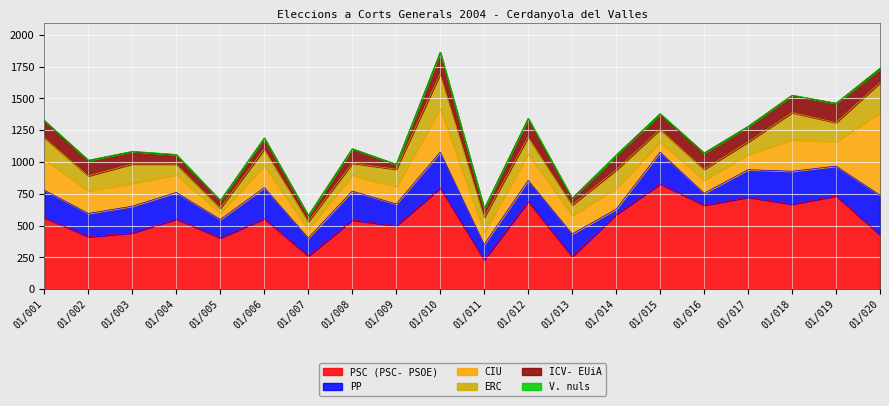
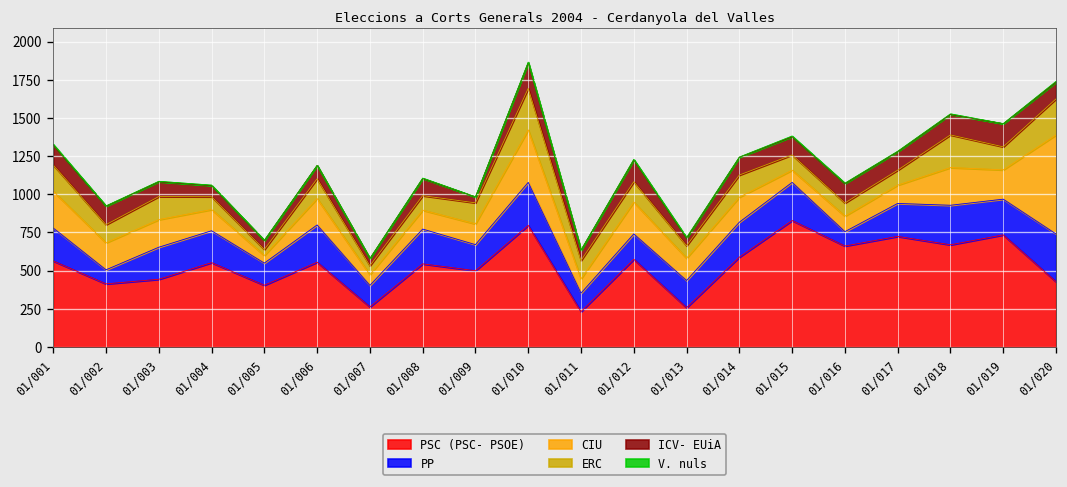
PP, 01/002: 180 -> 90
PSC (PSC- PSOE), 01/012: 690 -> 570
PP, 01/014: 40 -> 230
